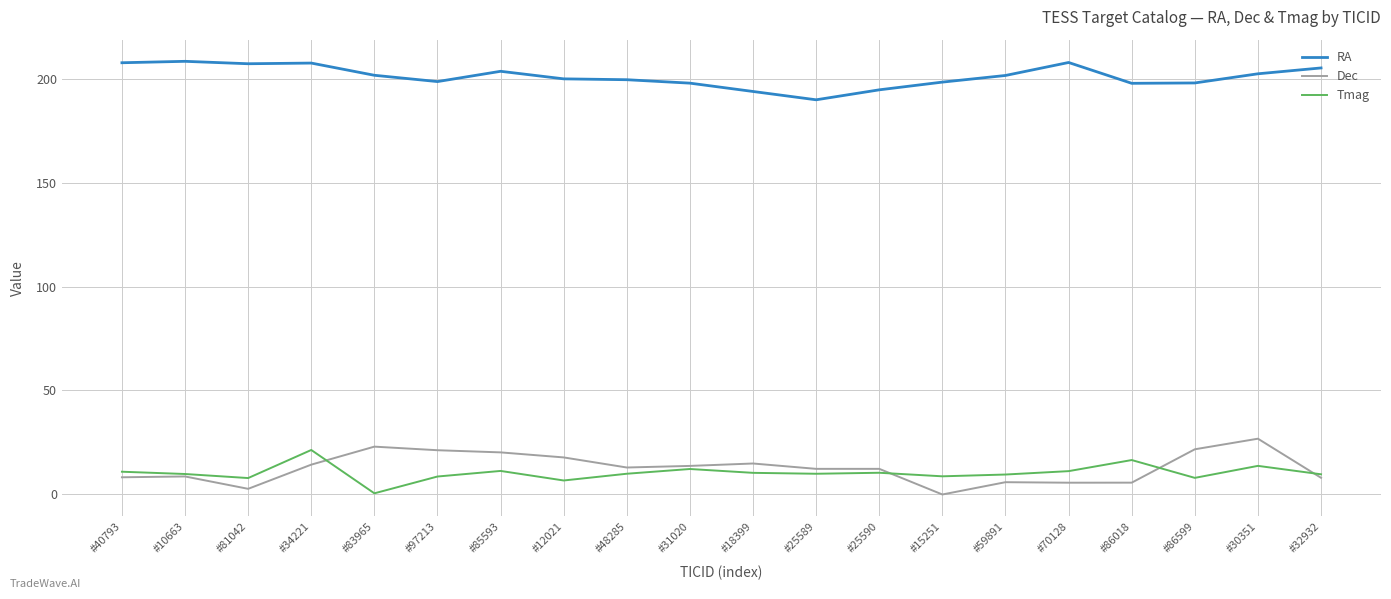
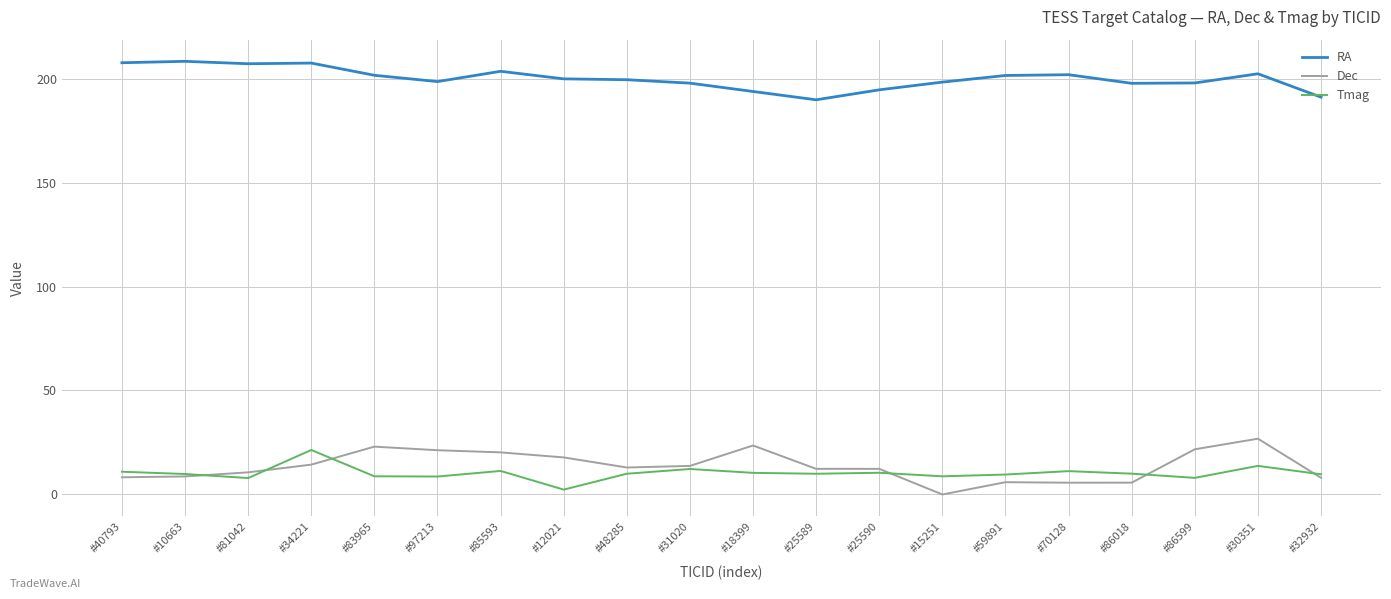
Dec, #81042: 3 -> 11
Tmag, #83965: 0 -> 9
Tmag, #12021: 7 -> 2
Dec, #18399: 15 -> 24
RA, #70128: 208 -> 202
Tmag, #86018: 17 -> 10
RA, #32932: 205 -> 191
